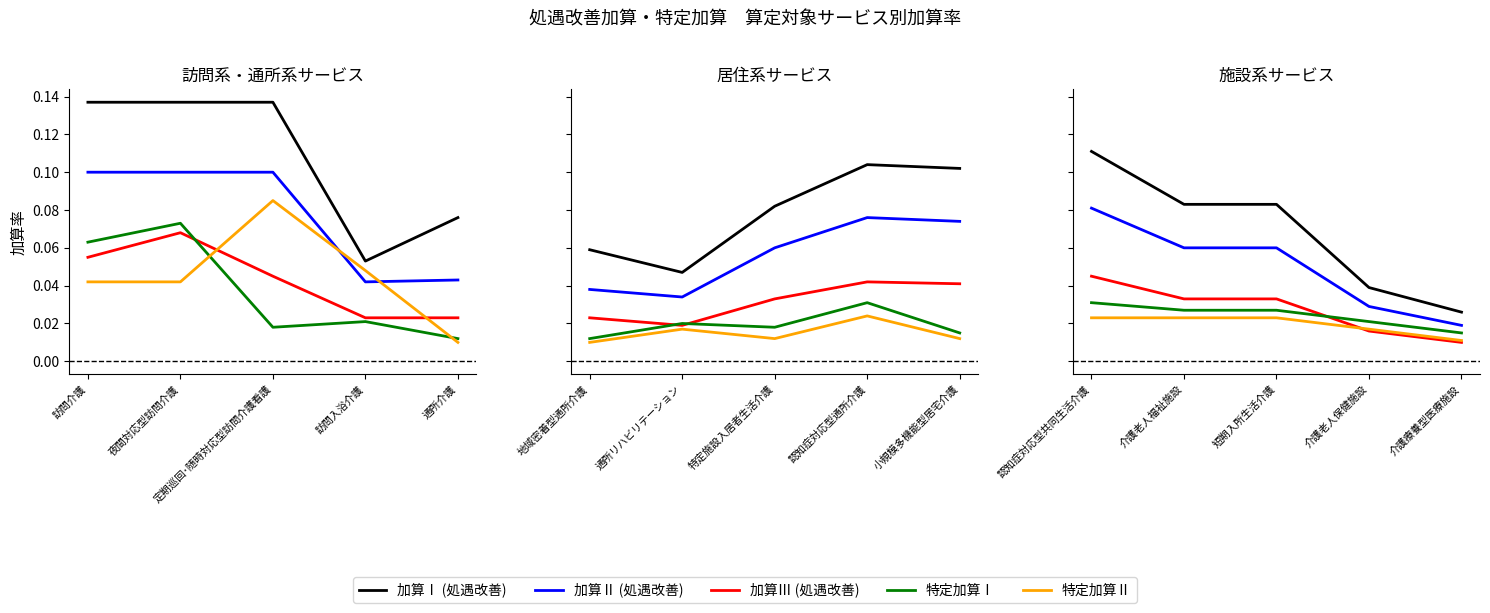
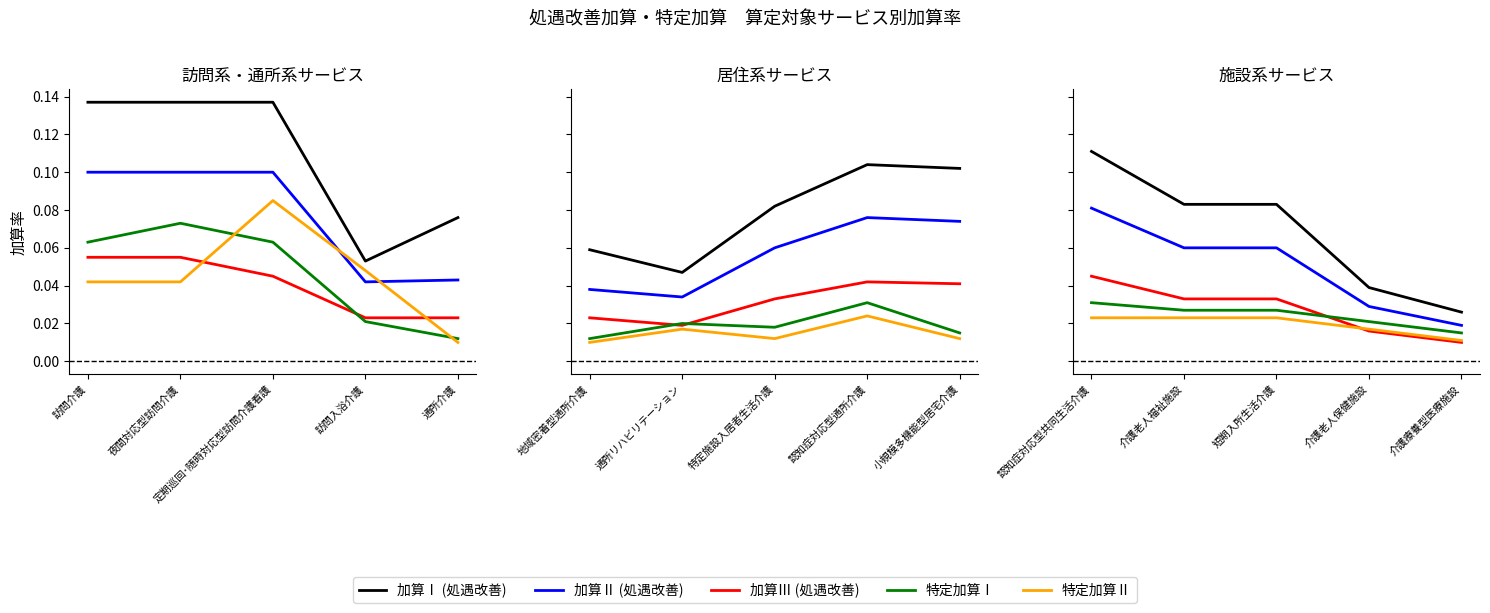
訪問系・通所系サービス, 加算Ⅲ (処遇改善), 夜間対応型訪問介護: 0.068 -> 0.055
訪問系・通所系サービス, 特定加算Ⅰ, 定期巡回･随時対応型訪問介護看護: 0.018 -> 0.063
